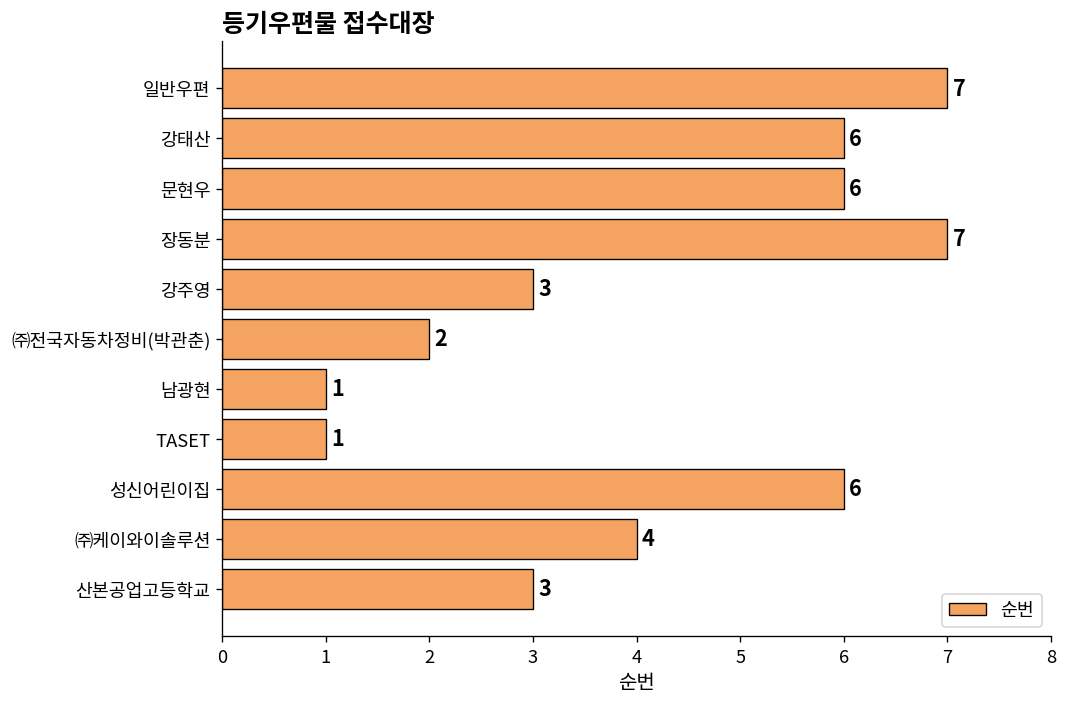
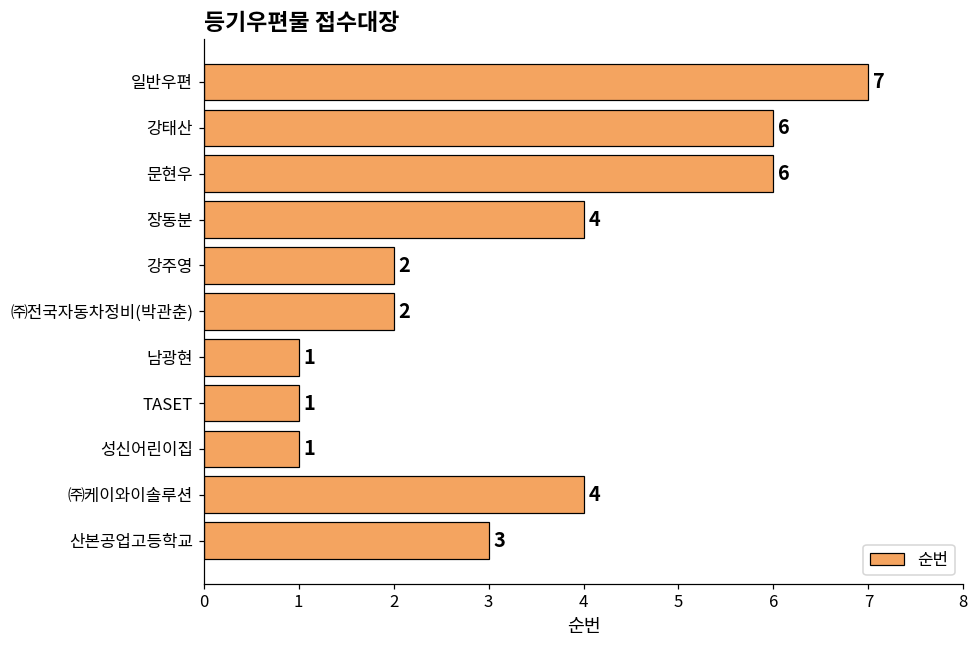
장동분: 7 -> 4
강주영: 3 -> 2
성신어린이집: 6 -> 1
